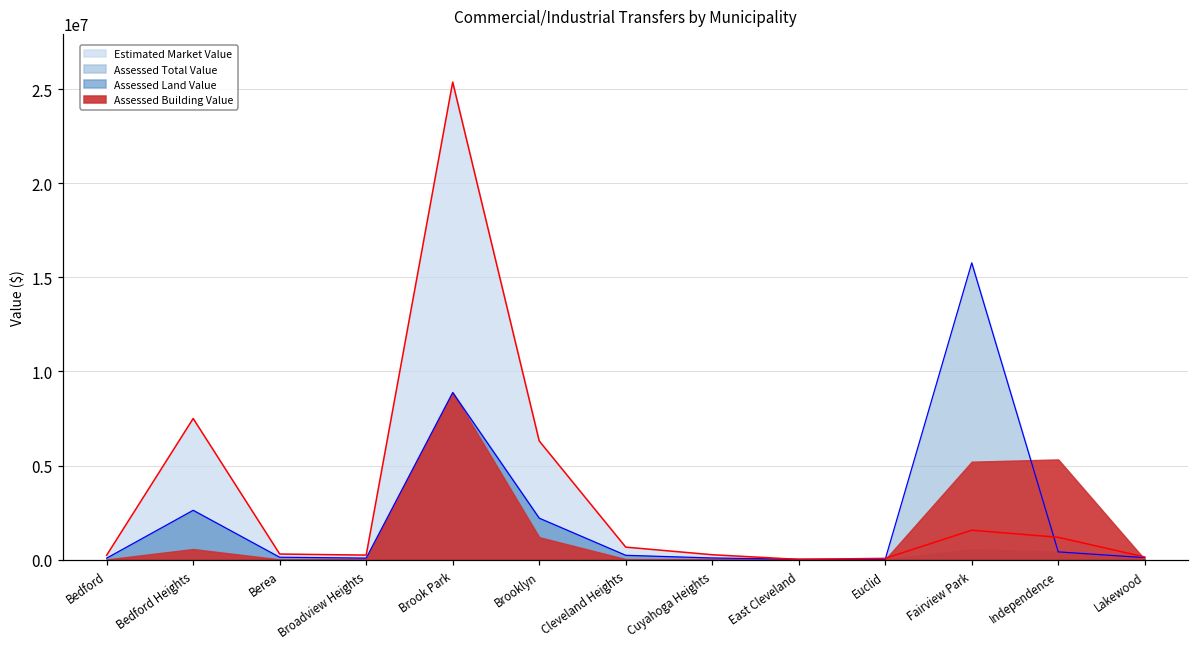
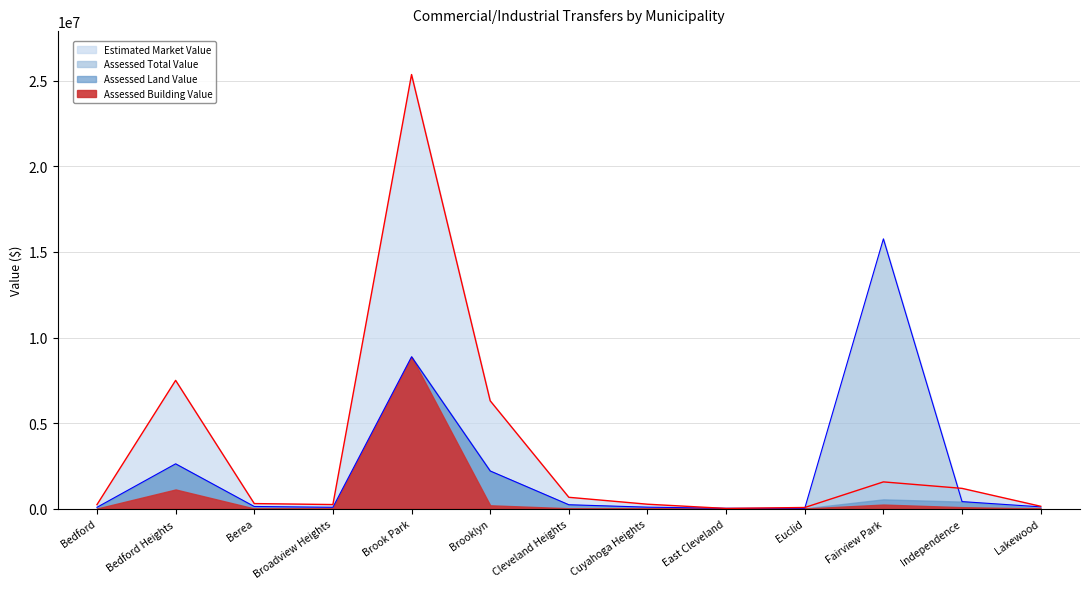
Assessed Building Value, Bedford Heights: 600000 -> 1100000
Assessed Building Value, Brooklyn: 1200000 -> 200000
Assessed Building Value, Fairview Park: 5200000 -> 200000
Assessed Building Value, Independence: 5300000 -> 100000
